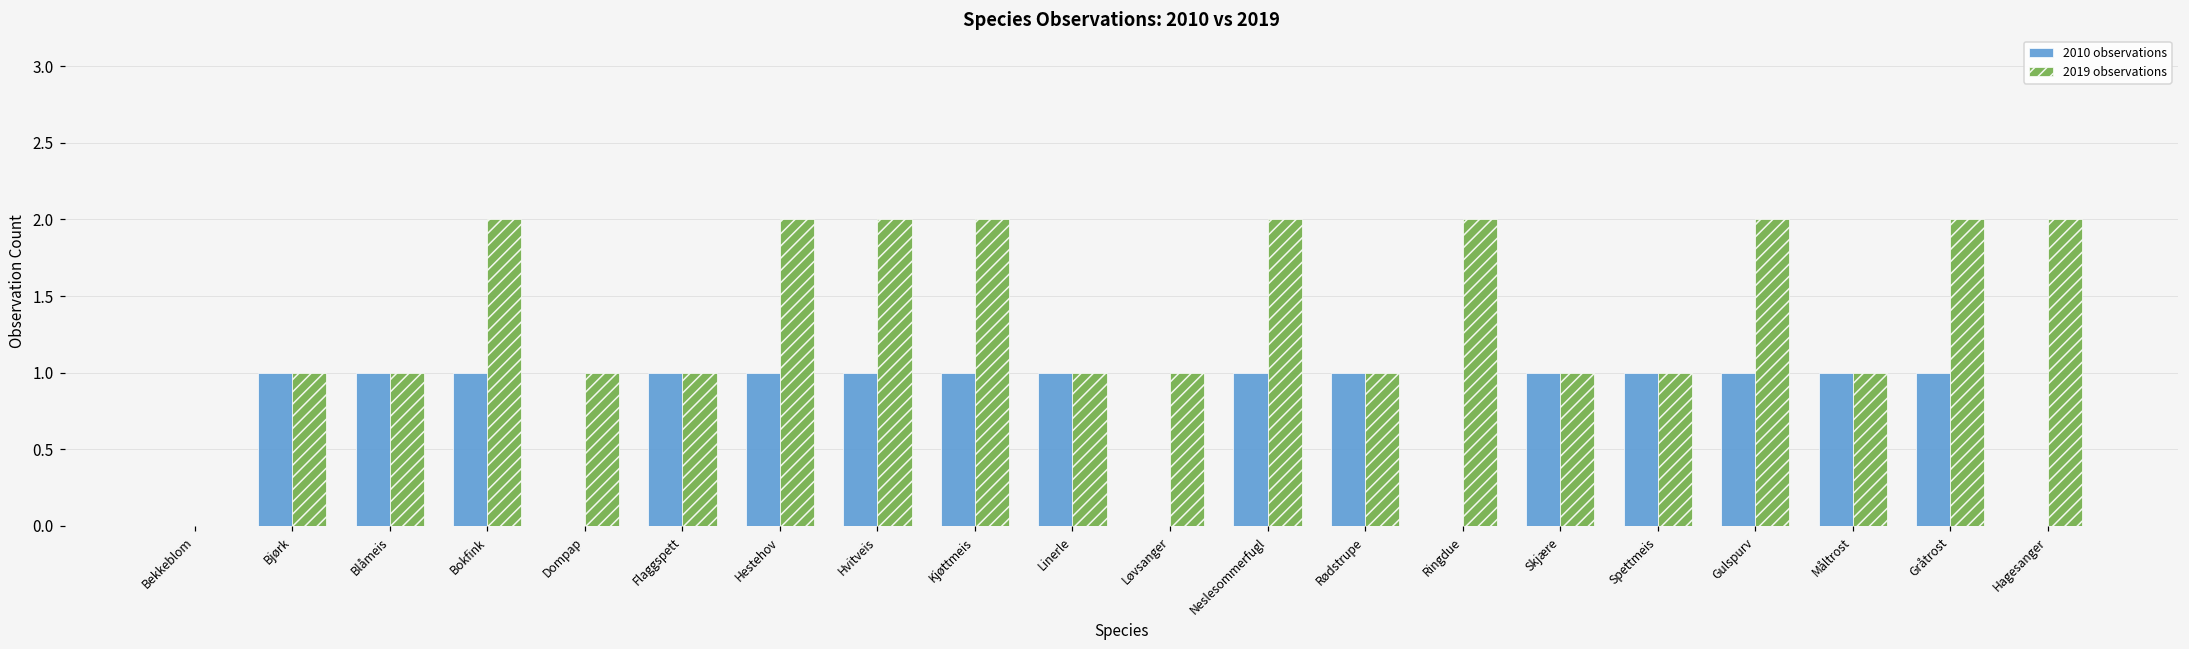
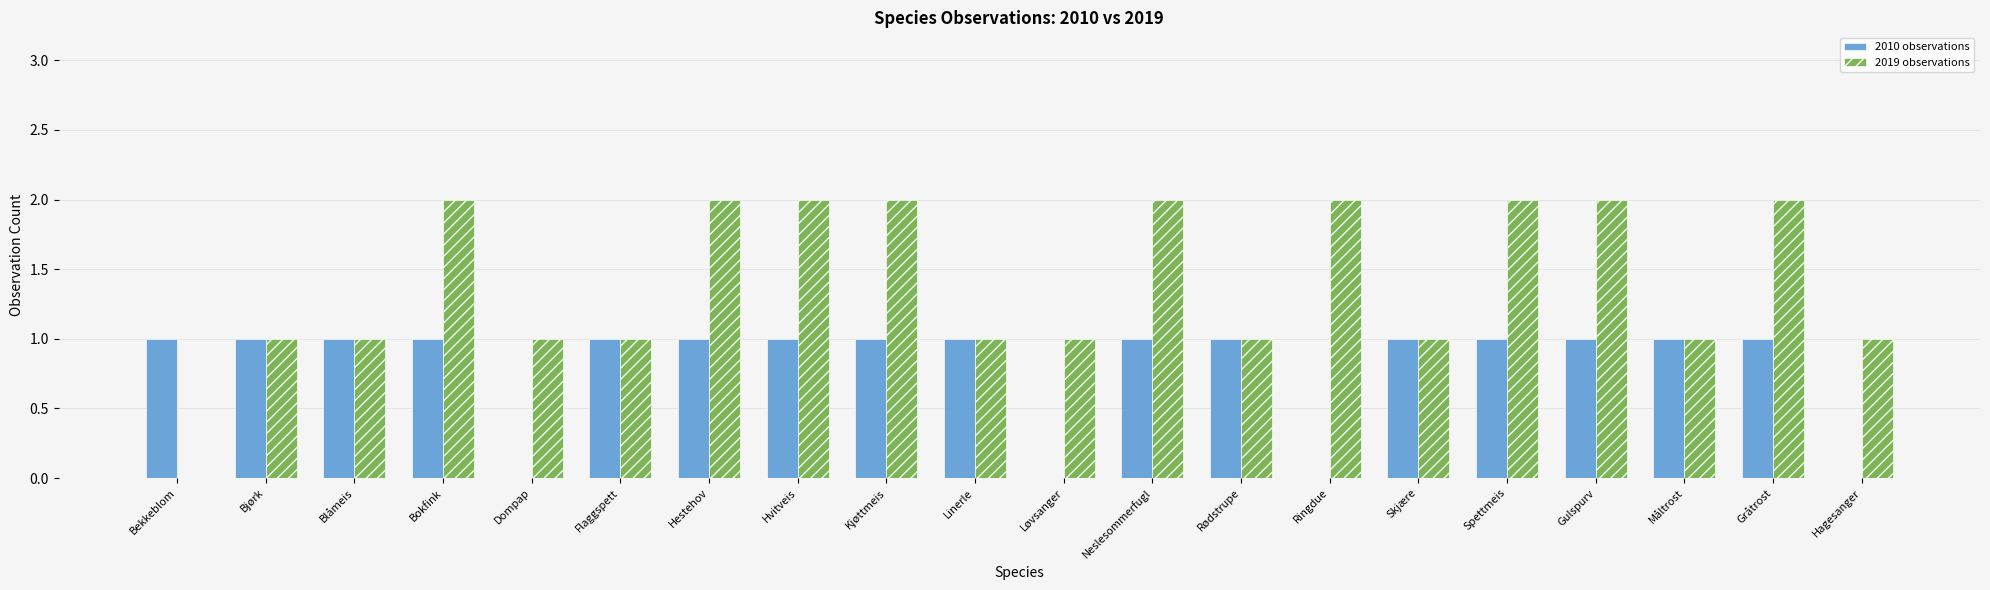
2010 observations, Bekkeblom: 0 -> 1
2019 observations, Spettmeis: 1 -> 2
2019 observations, Hagesanger: 2 -> 1
